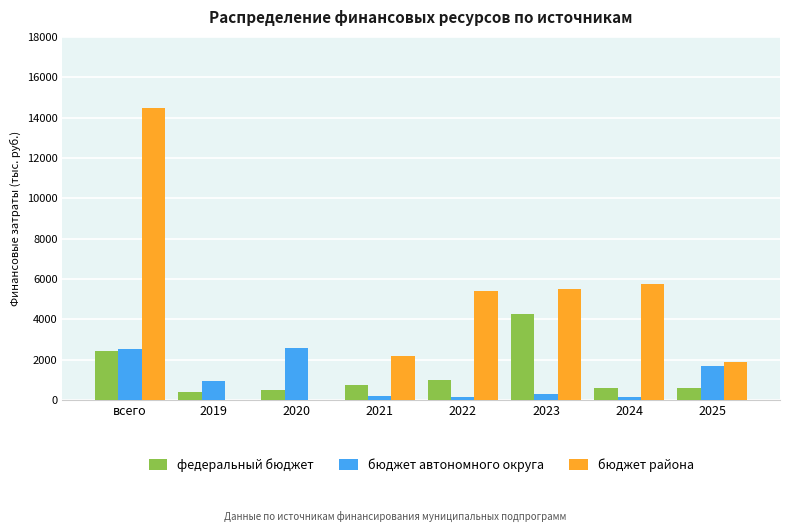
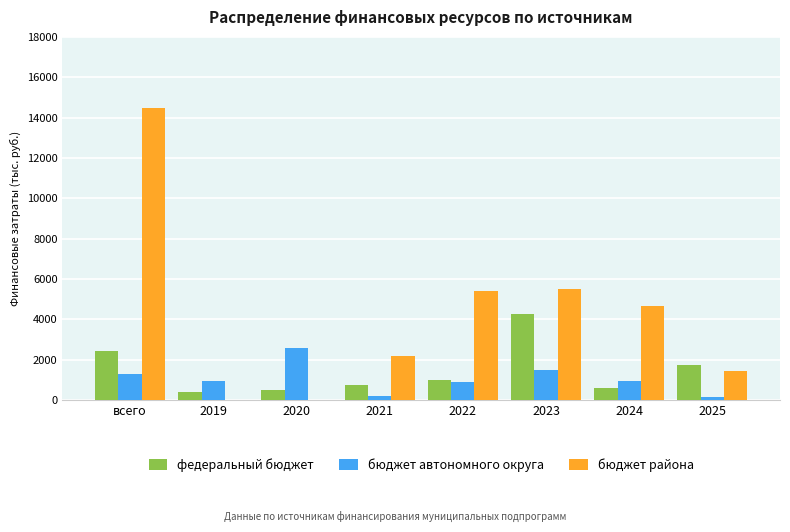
бюджет автономного округа, всего: 2500 -> 1300
бюджет автономного округа, 2022: 200 -> 900
бюджет автономного округа, 2023: 300 -> 1500
бюджет автономного округа, 2024: 200 -> 900
бюджет района, 2024: 5700 -> 4600
федеральный бюджет, 2025: 600 -> 1700
бюджет автономного округа, 2025: 1700 -> 200
бюджет района, 2025: 1900 -> 1400
